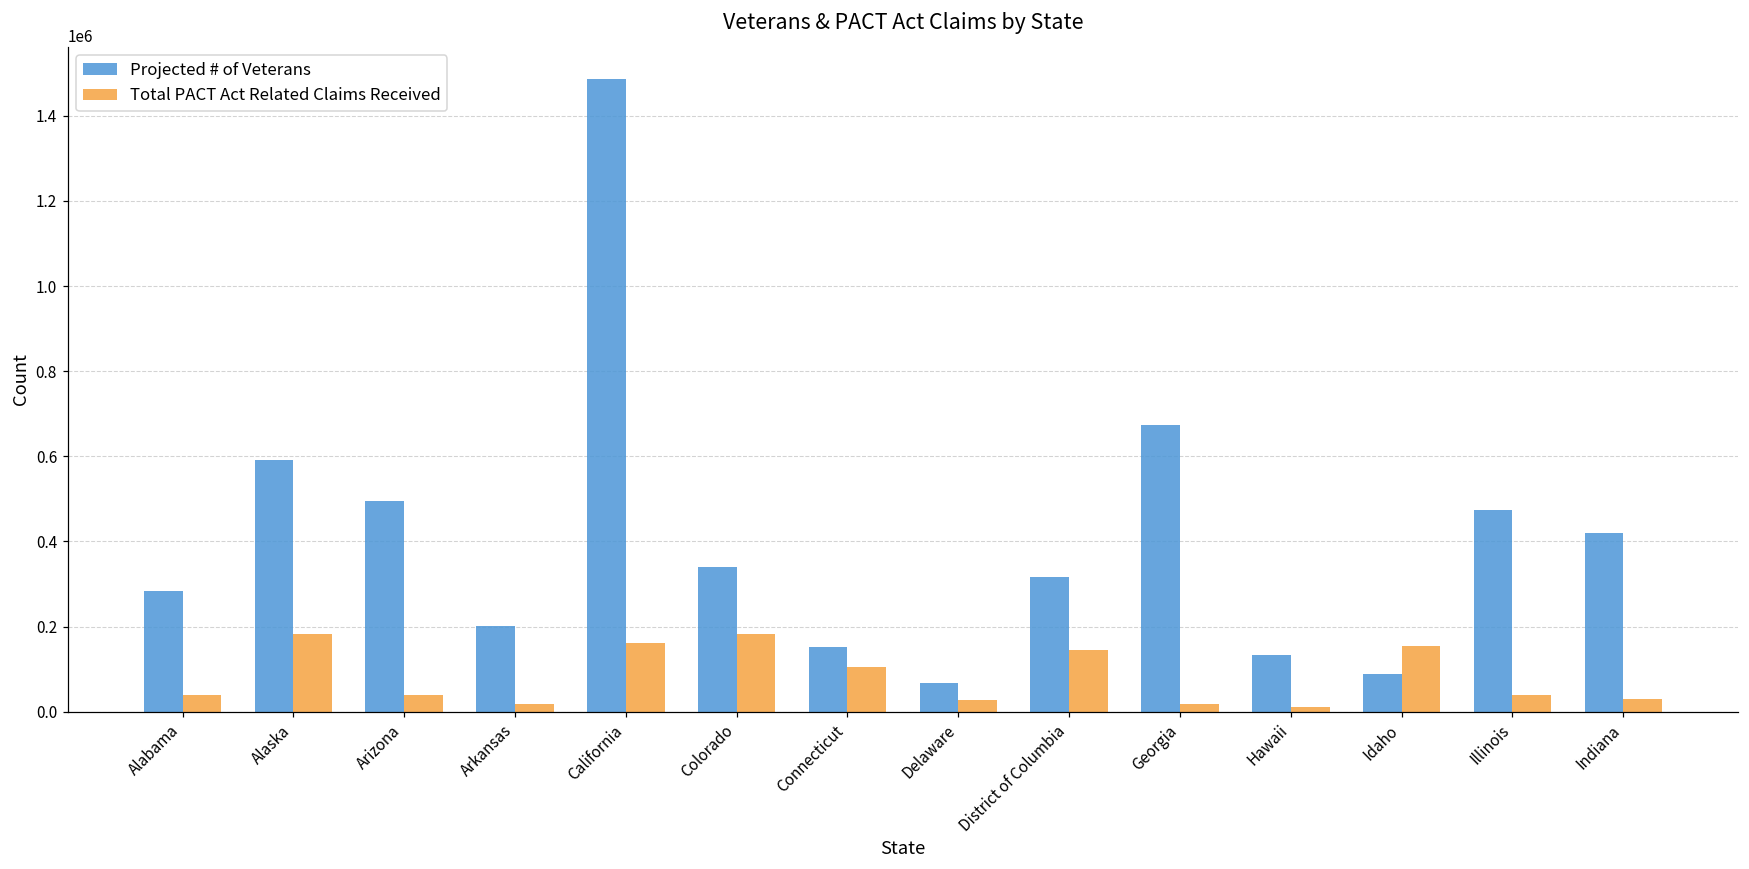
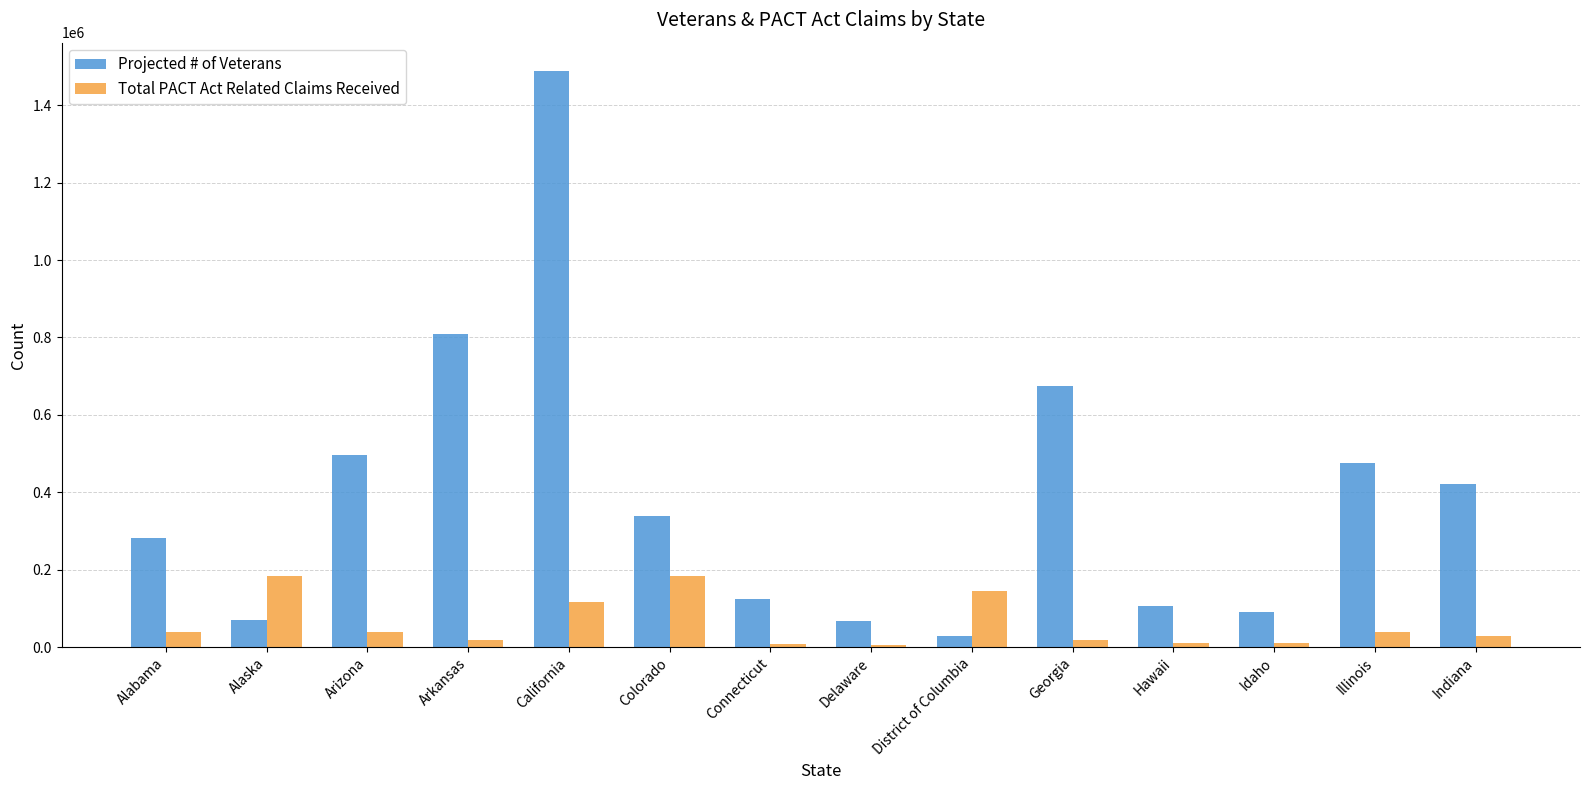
Projected # of Veterans, Alaska: 590000 -> 70000
Projected # of Veterans, Arkansas: 200000 -> 810000
Total PACT Act Related Claims Received, California: 160000 -> 120000
Projected # of Veterans, Connecticut: 150000 -> 120000
Total PACT Act Related Claims Received, Connecticut: 110000 -> 10000
Total PACT Act Related Claims Received, Delaware: 30000 -> 0
Projected # of Veterans, District of Columbia: 320000 -> 30000
Projected # of Veterans, Hawaii: 130000 -> 100000
Total PACT Act Related Claims Received, Idaho: 150000 -> 10000
